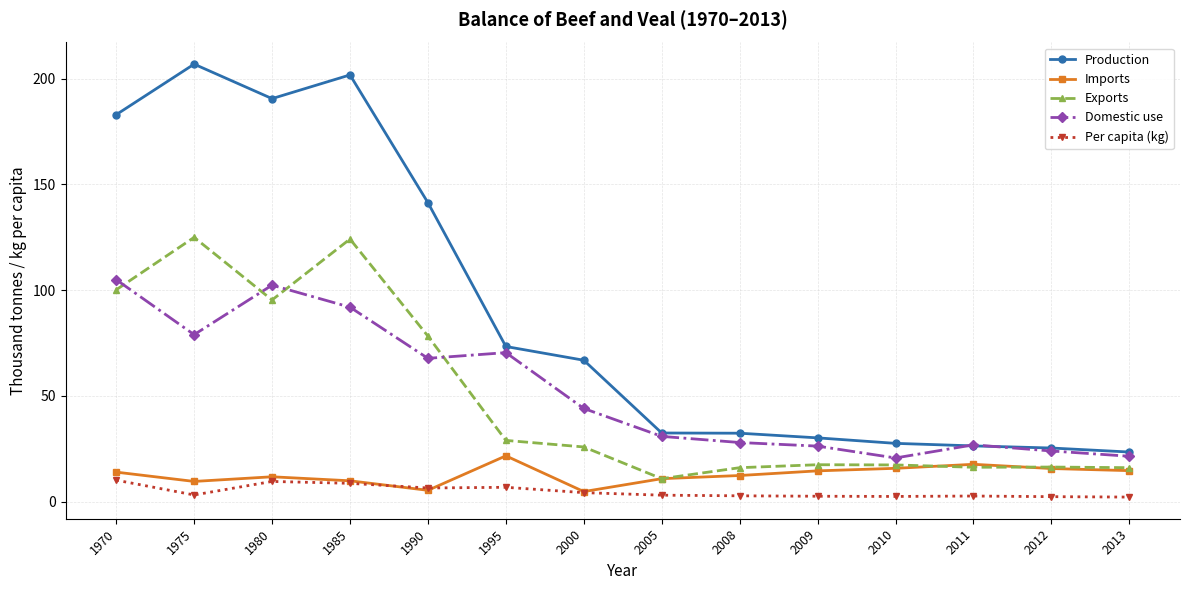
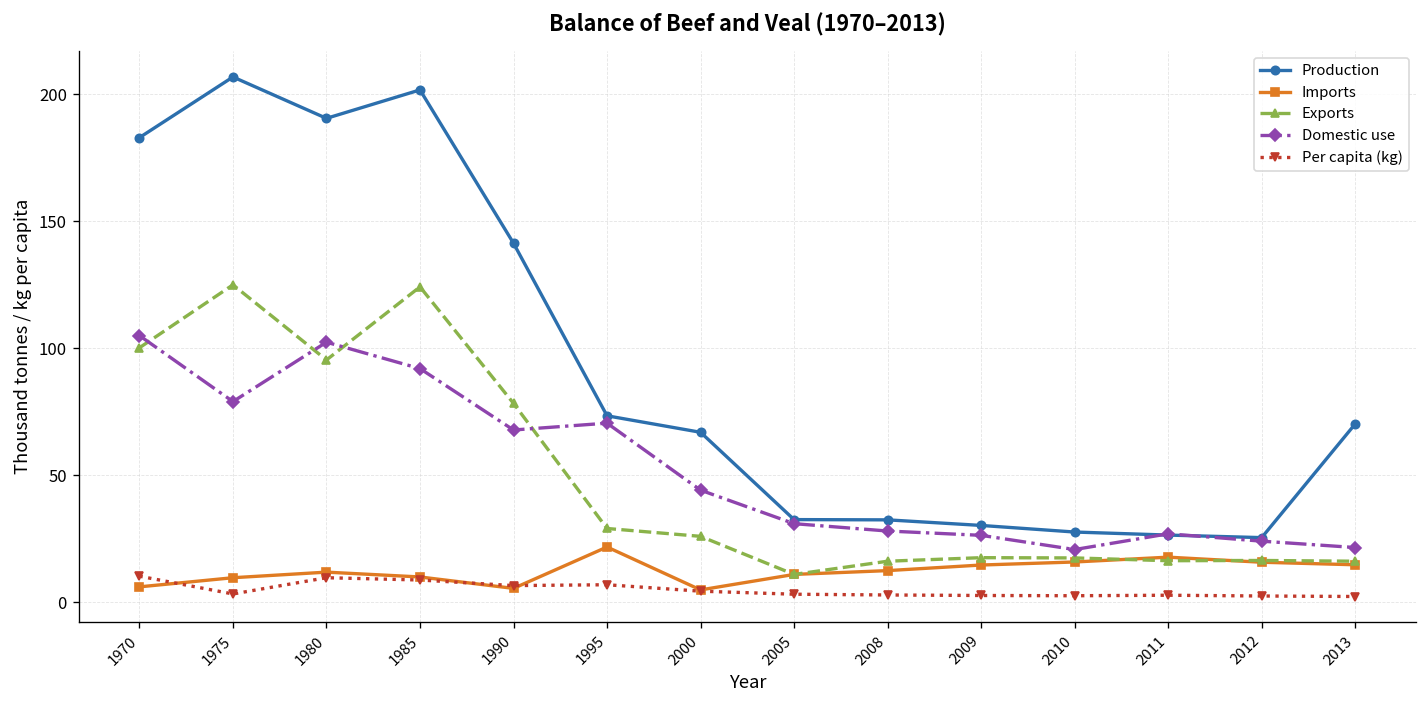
Imports, 1970: 14 -> 6
Production, 2013: 24 -> 70
